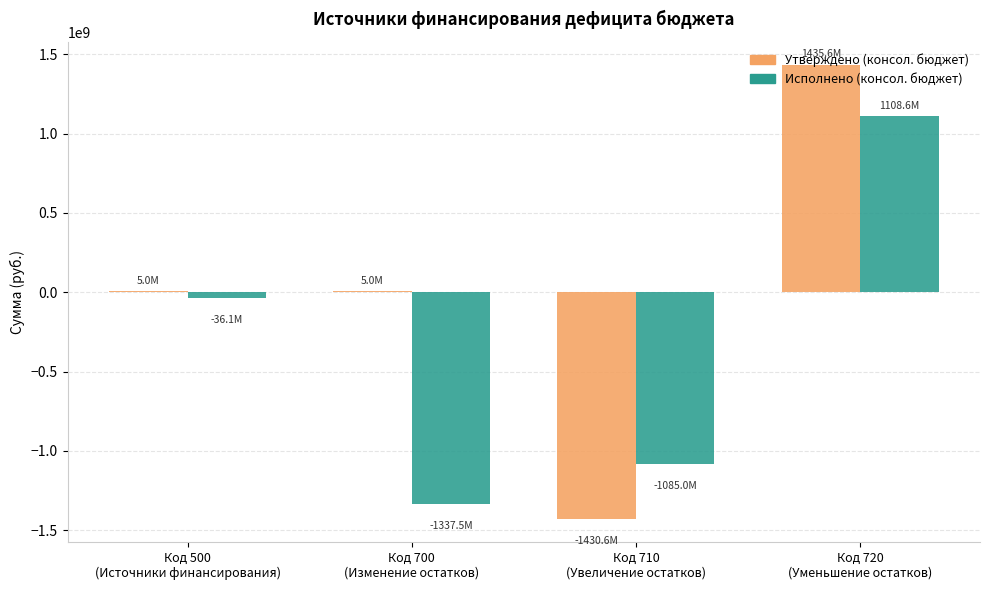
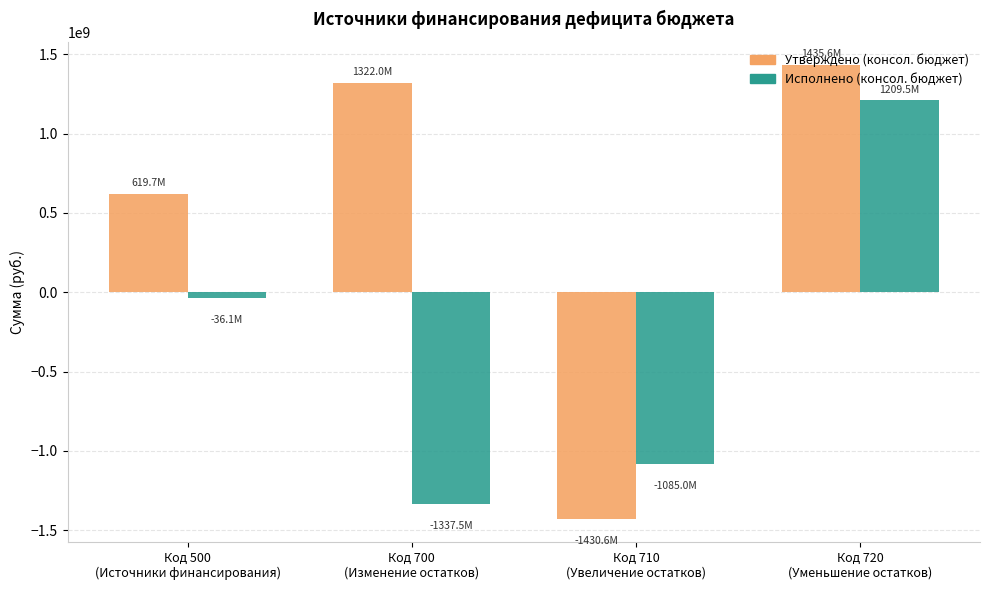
Утверждено (консол. бюджет), Код 500 (Источники финансирования): 5.0M -> 619.7M
Утверждено (консол. бюджет), Код 700 (Изменение остатков): 5.0M -> 1322.0M
Исполнено (консол. бюджет), Код 720 (Уменьшение остатков): 1108.6M -> 1209.5M
